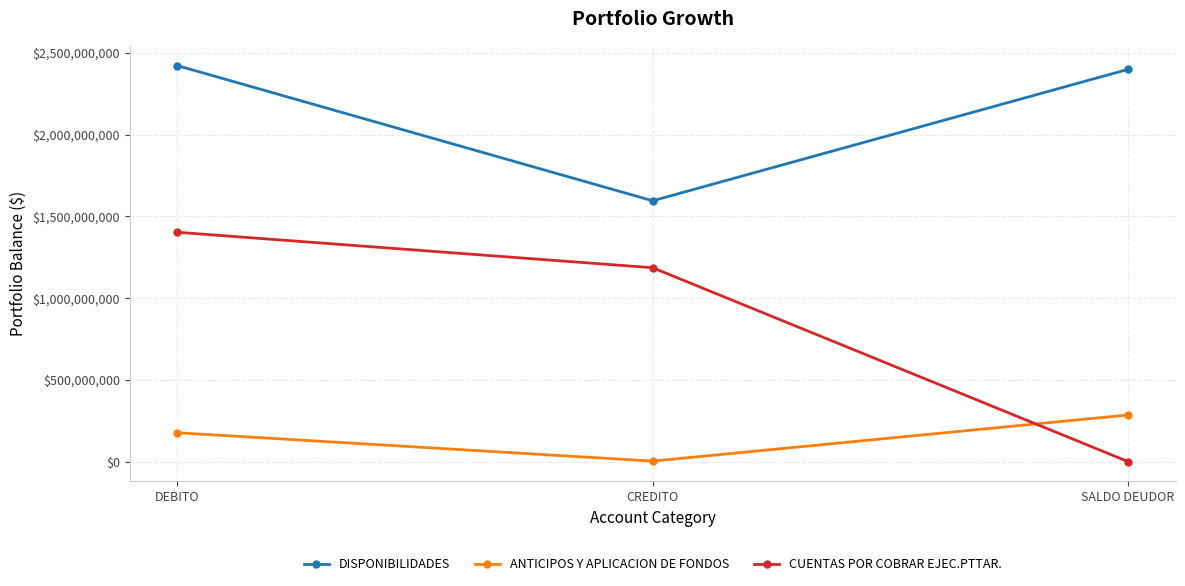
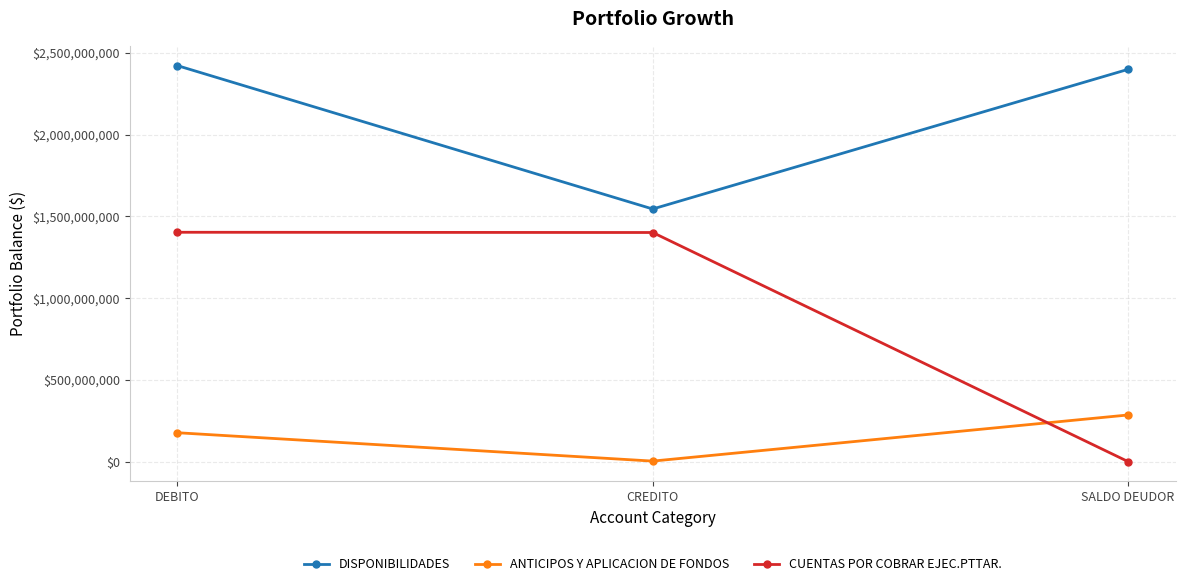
DISPONIBILIDADES, CREDITO: $1,600,000,000 -> $1,550,000,000
CUENTAS POR COBRAR EJEC.PTTAR., CREDITO: $1,190,000,000 -> $1,400,000,000
